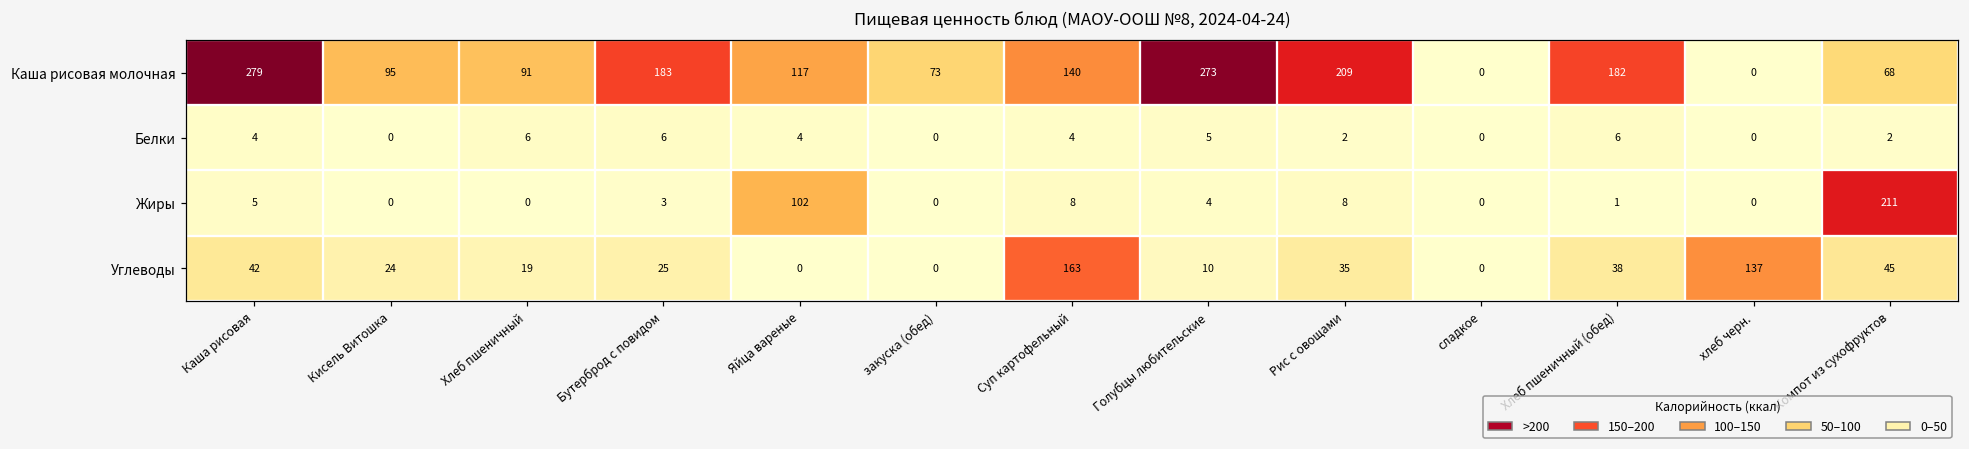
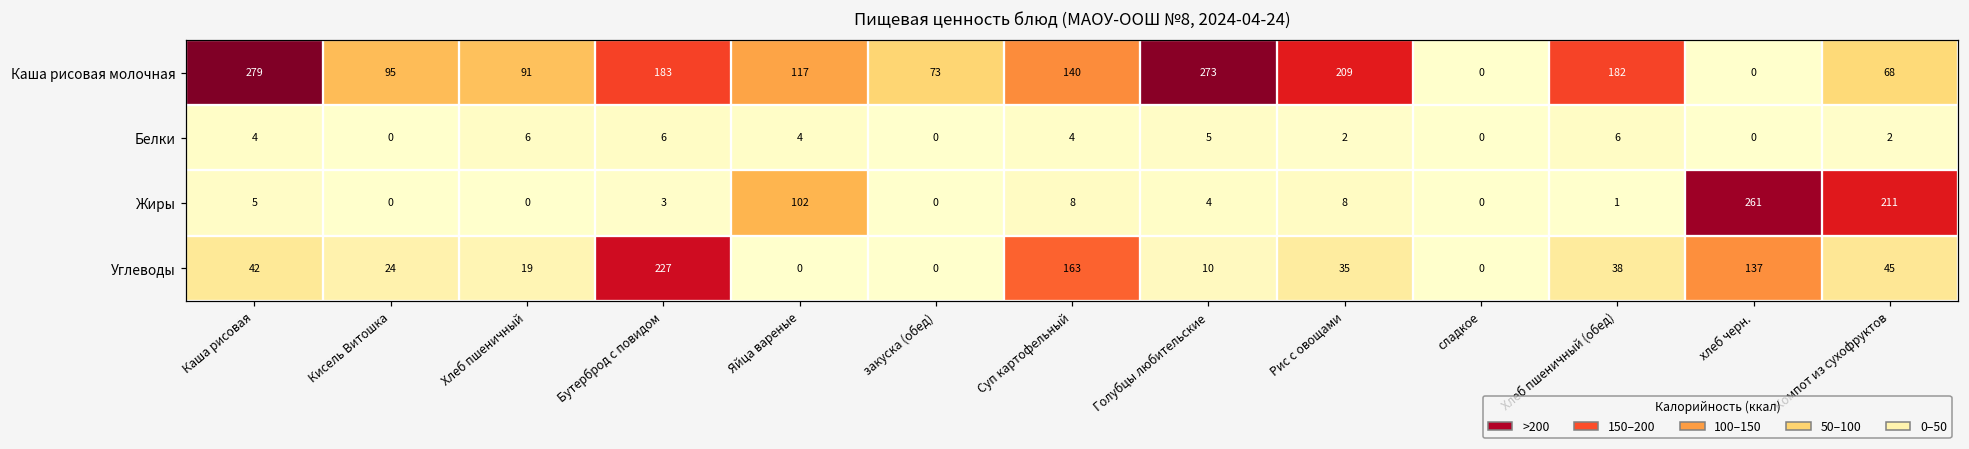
Жиры, хлеб черн.: 0 -> 261
Углеводы, Бутерброд с повидом: 25 -> 227
